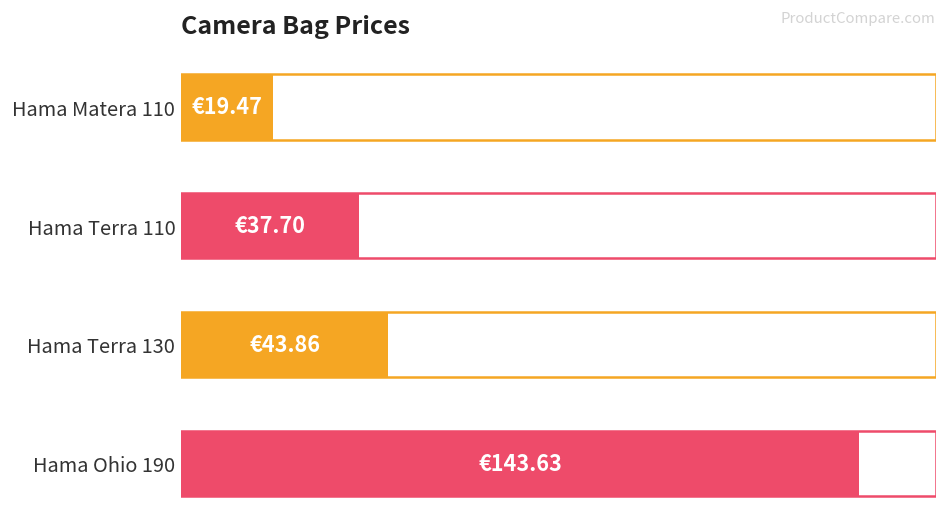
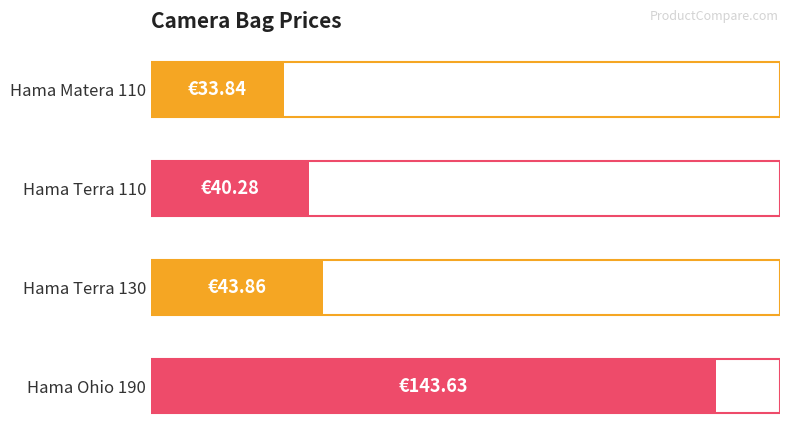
Hama Matera 110: €19.47 -> €33.84
Hama Terra 110: €37.70 -> €40.28
